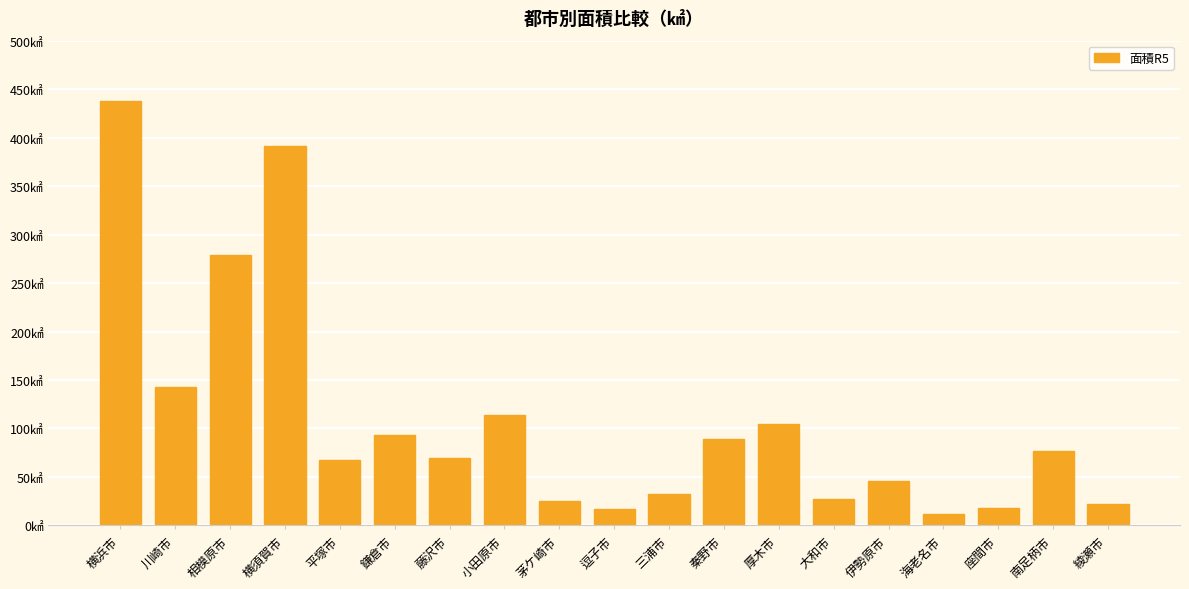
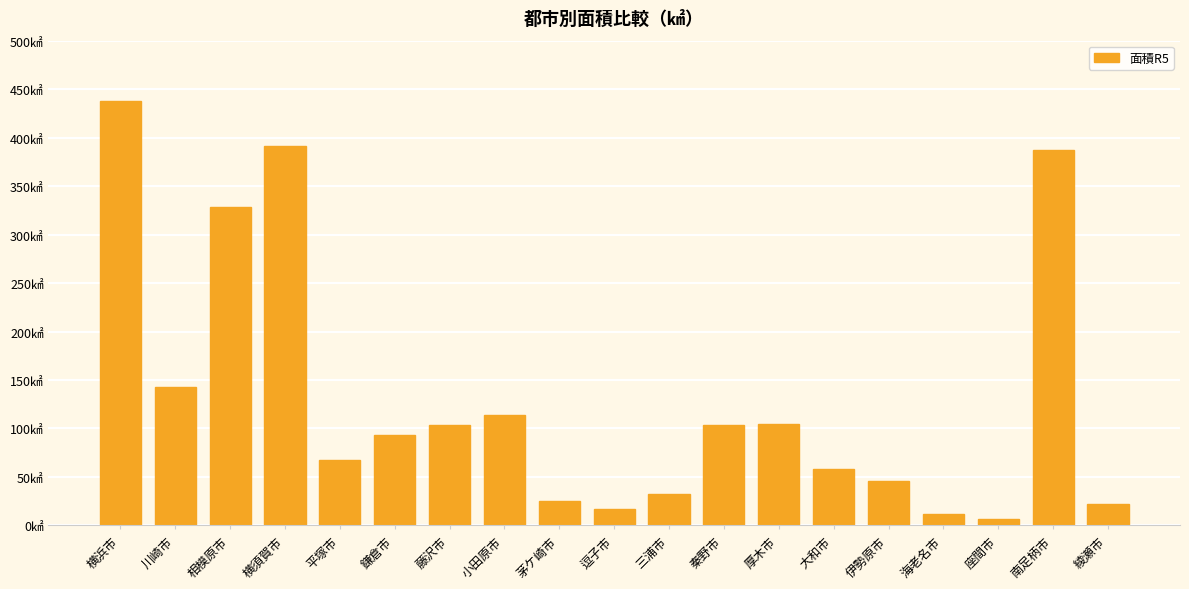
相模原市: 280㎢ -> 330㎢
藤沢市: 70㎢ -> 100㎢
秦野市: 90㎢ -> 100㎢
大和市: 30㎢ -> 60㎢
座間市: 20㎢ -> 10㎢
南足柄市: 80㎢ -> 390㎢
